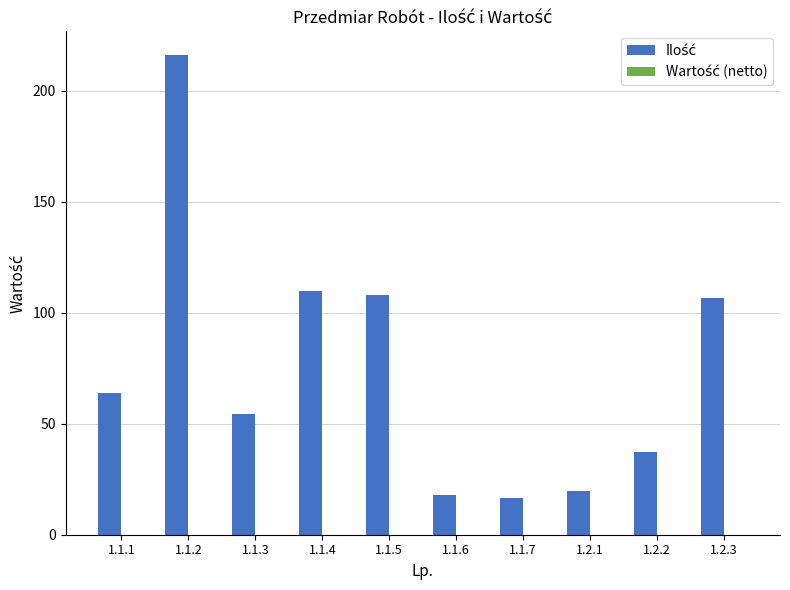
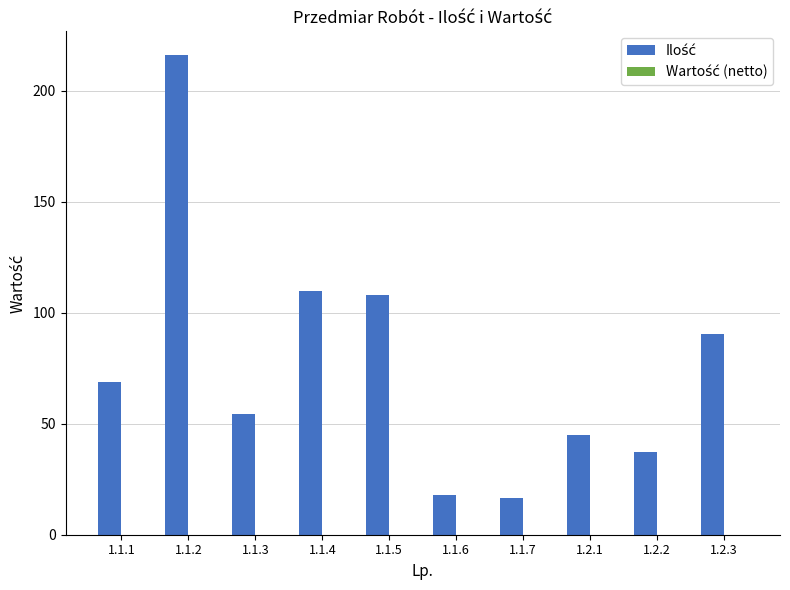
Ilość, 1.1.1: 64 -> 69
Ilość, 1.2.1: 20 -> 45
Ilość, 1.2.3: 107 -> 90
